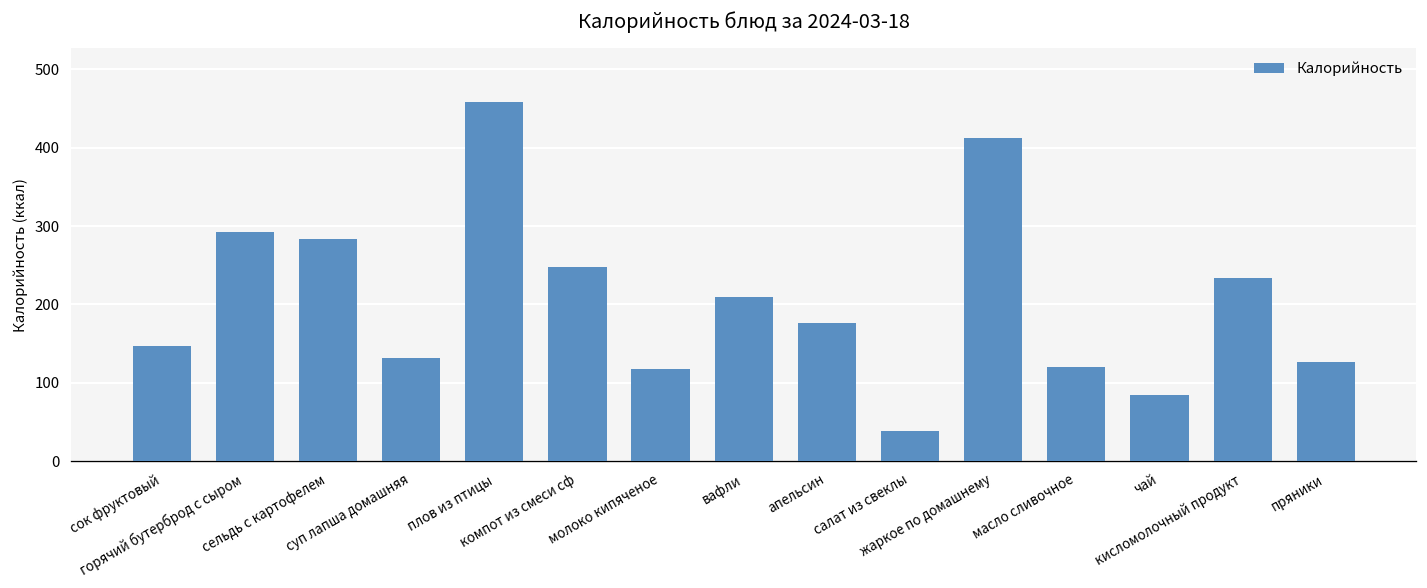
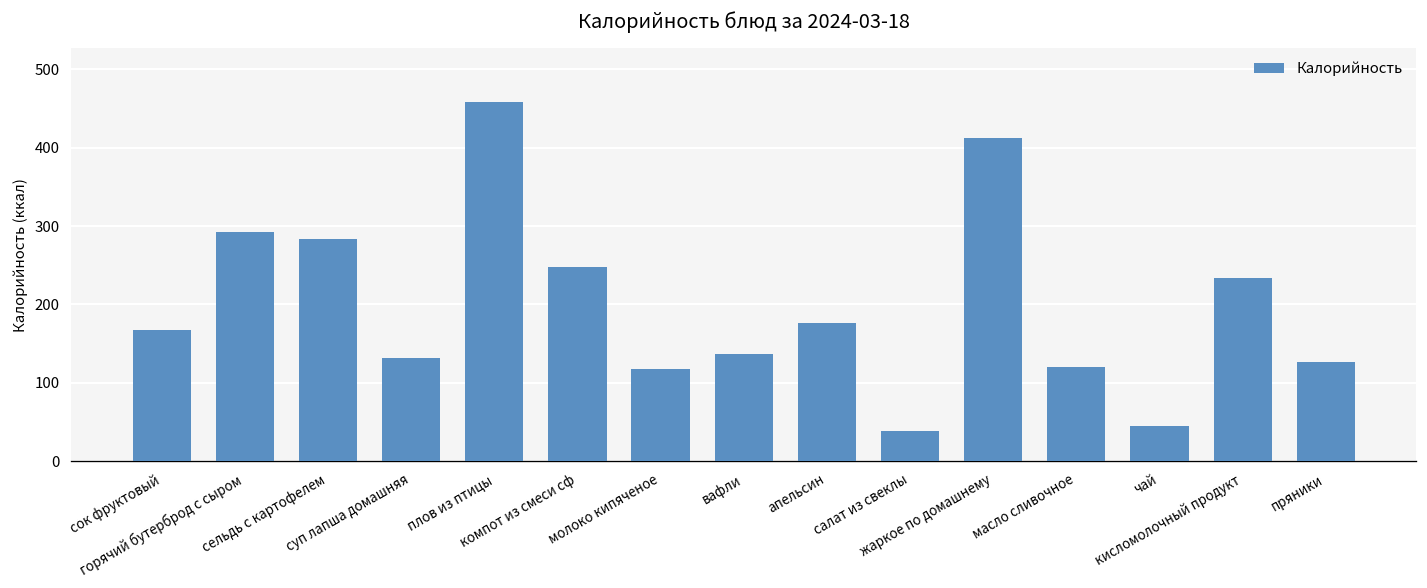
сок фруктовый: 150 -> 170
вафли: 210 -> 140
чай: 80 -> 50
